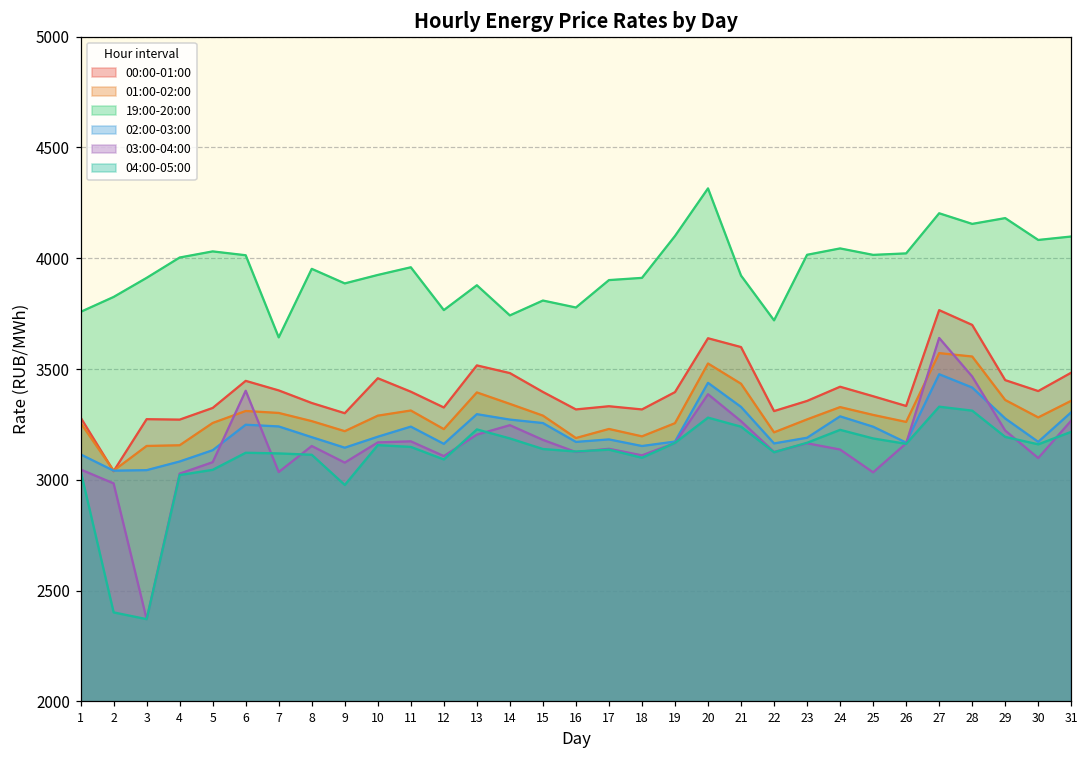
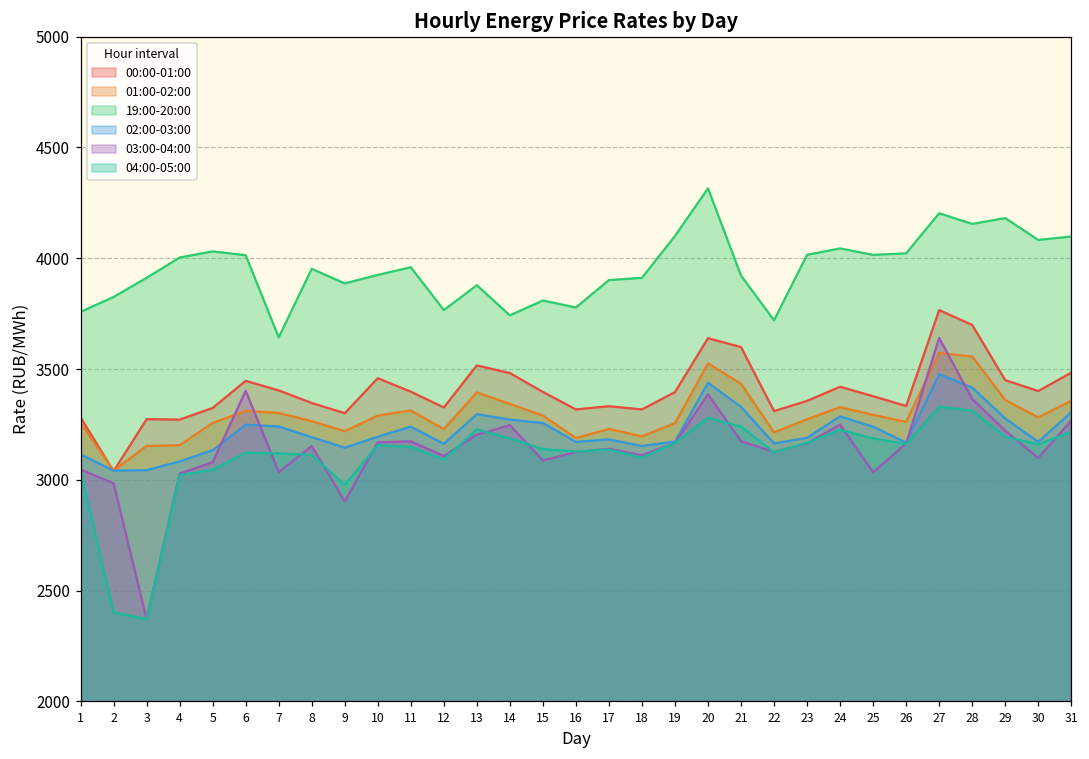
03:00-04:00, 9: 3080 -> 2900
03:00-04:00, 15: 3180 -> 3090
03:00-04:00, 21: 3260 -> 3170
03:00-04:00, 24: 3140 -> 3250
03:00-04:00, 28: 3470 -> 3370
